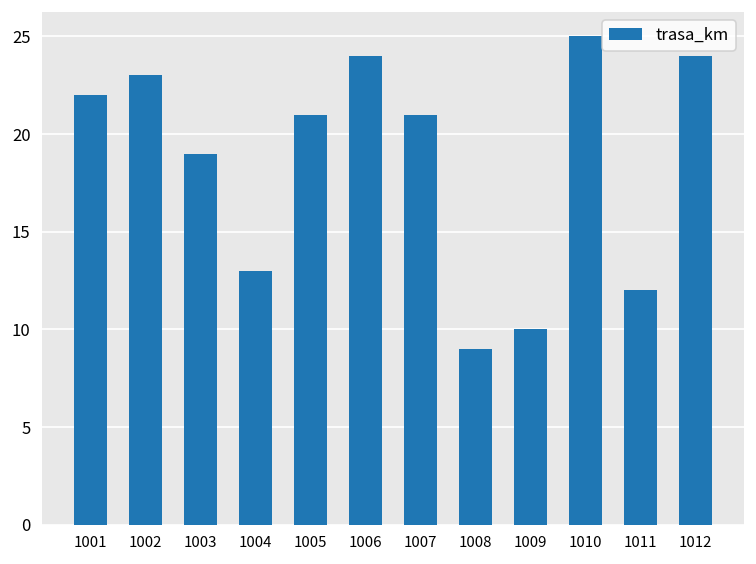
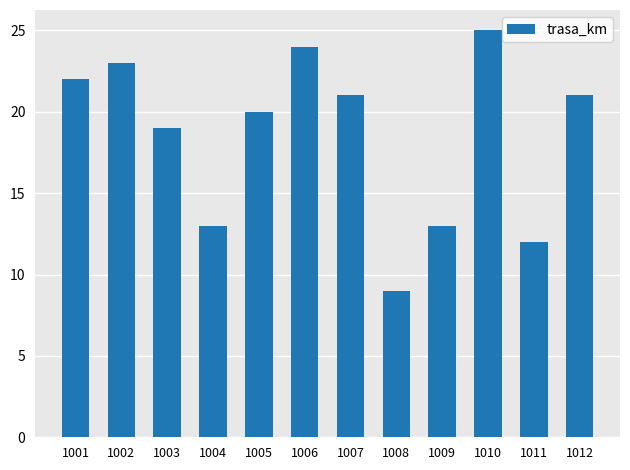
1005: 21 -> 20
1009: 10 -> 13
1012: 24 -> 21
